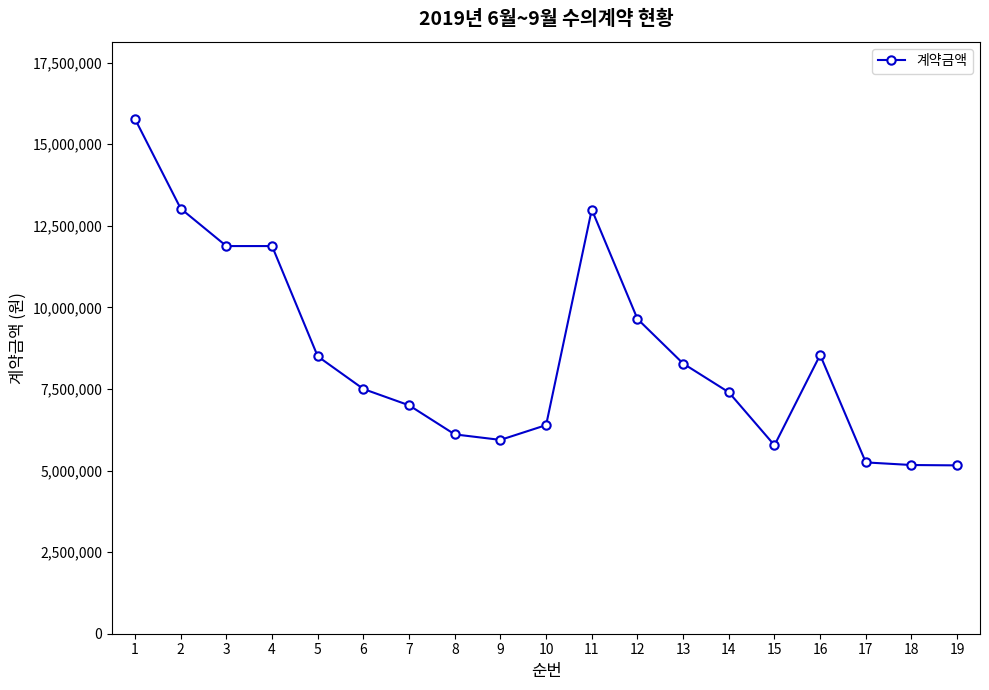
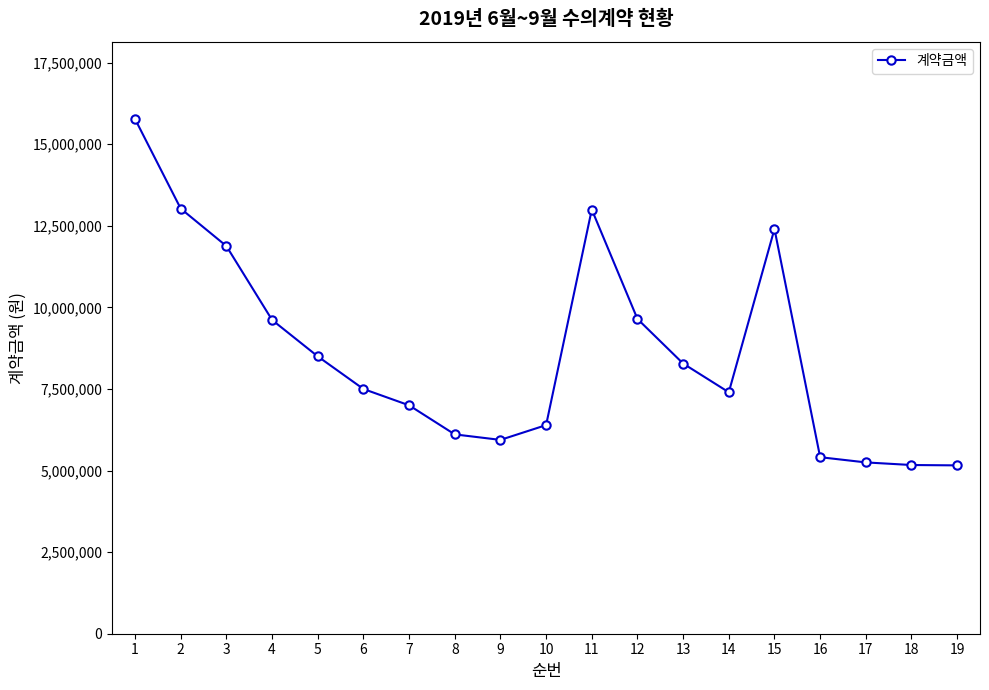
4: 11,900,000 -> 9,600,000
15: 5,800,000 -> 12,400,000
16: 8,500,000 -> 5,400,000
